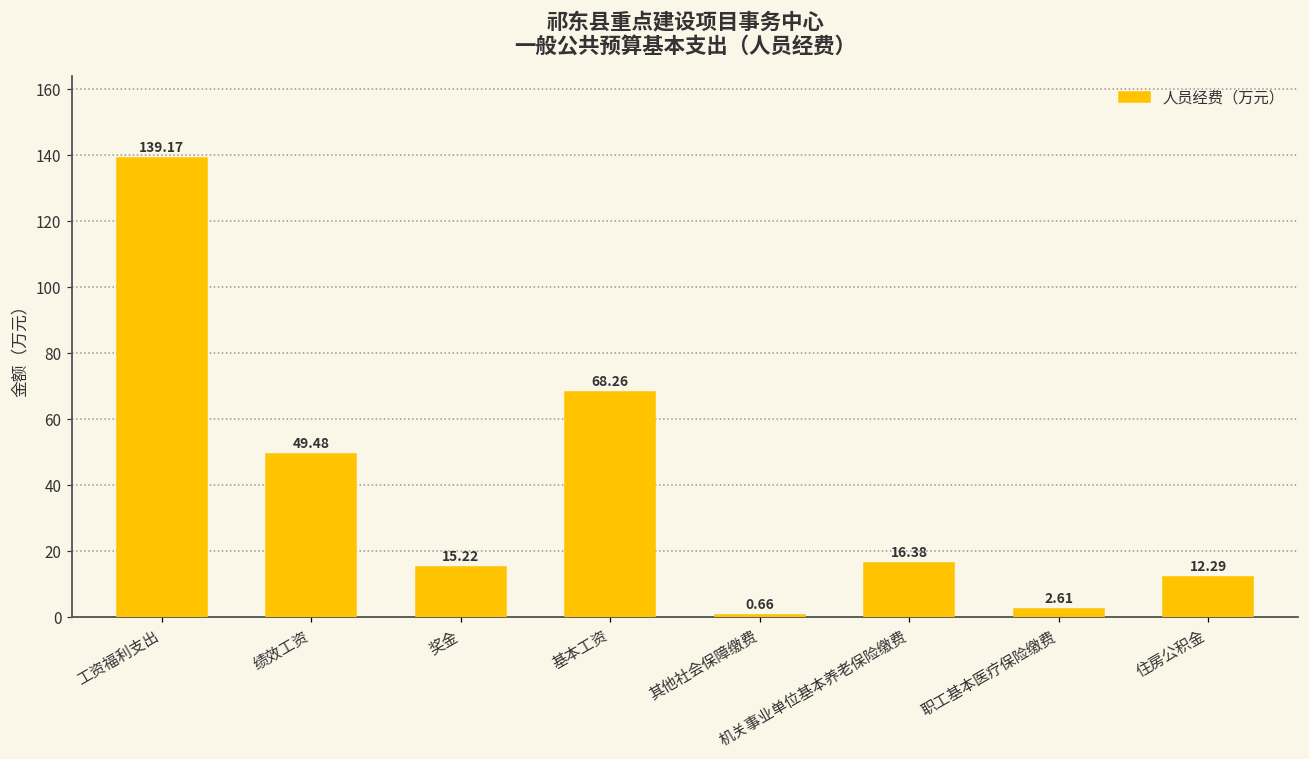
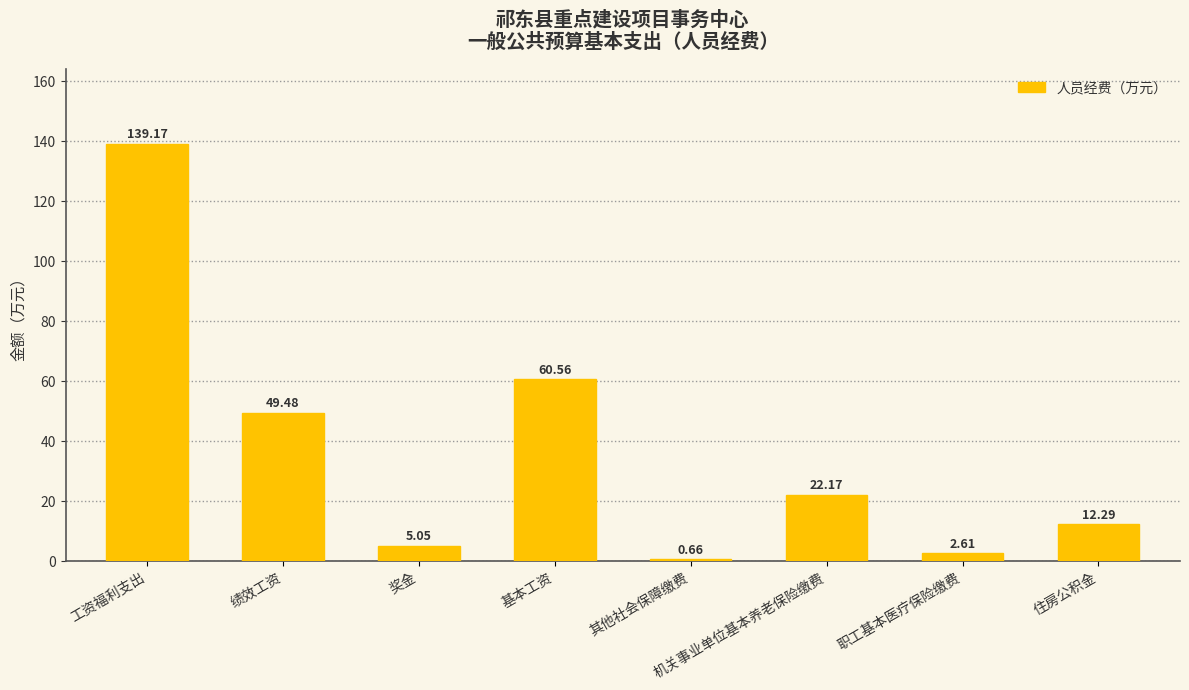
奖金: 15.22 -> 5.05
基本工资: 68.26 -> 60.56
机关事业单位基本养老保险缴费: 16.38 -> 22.17
